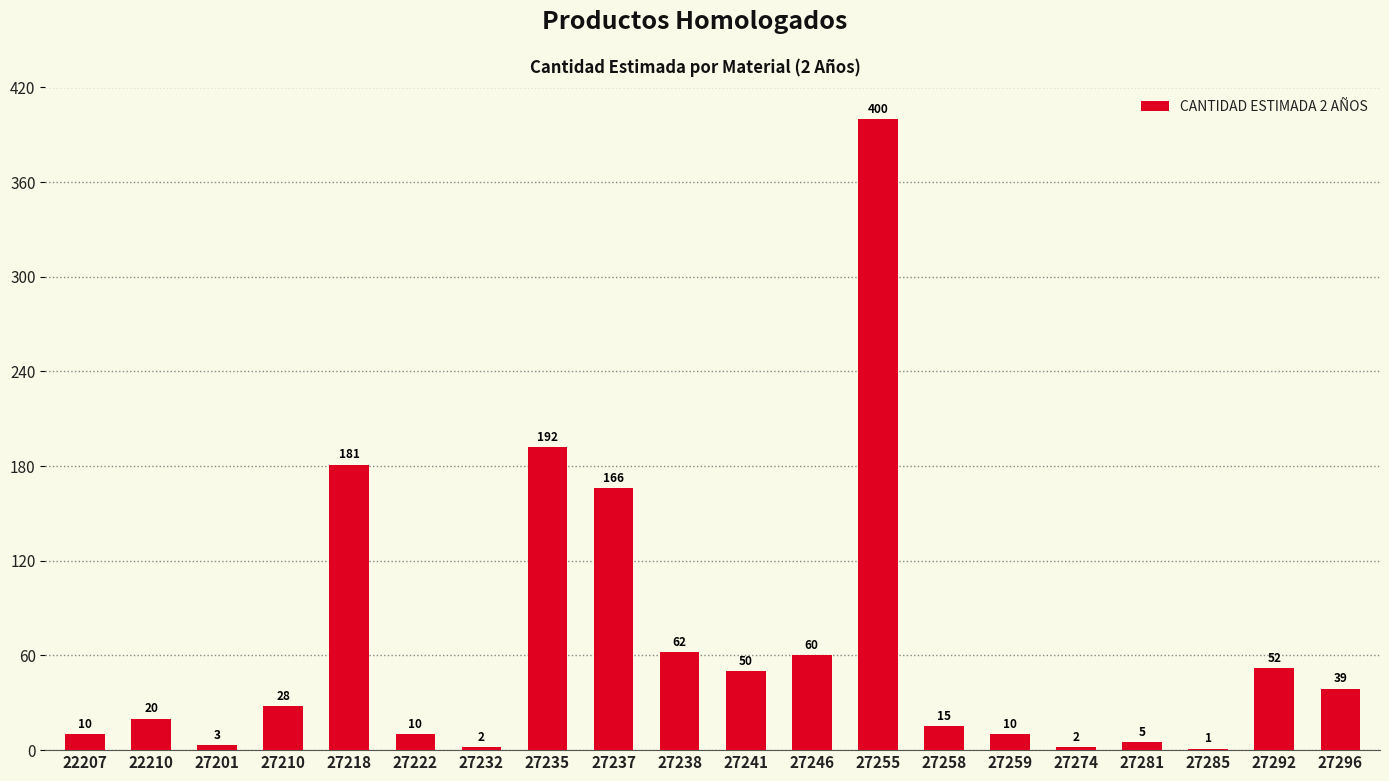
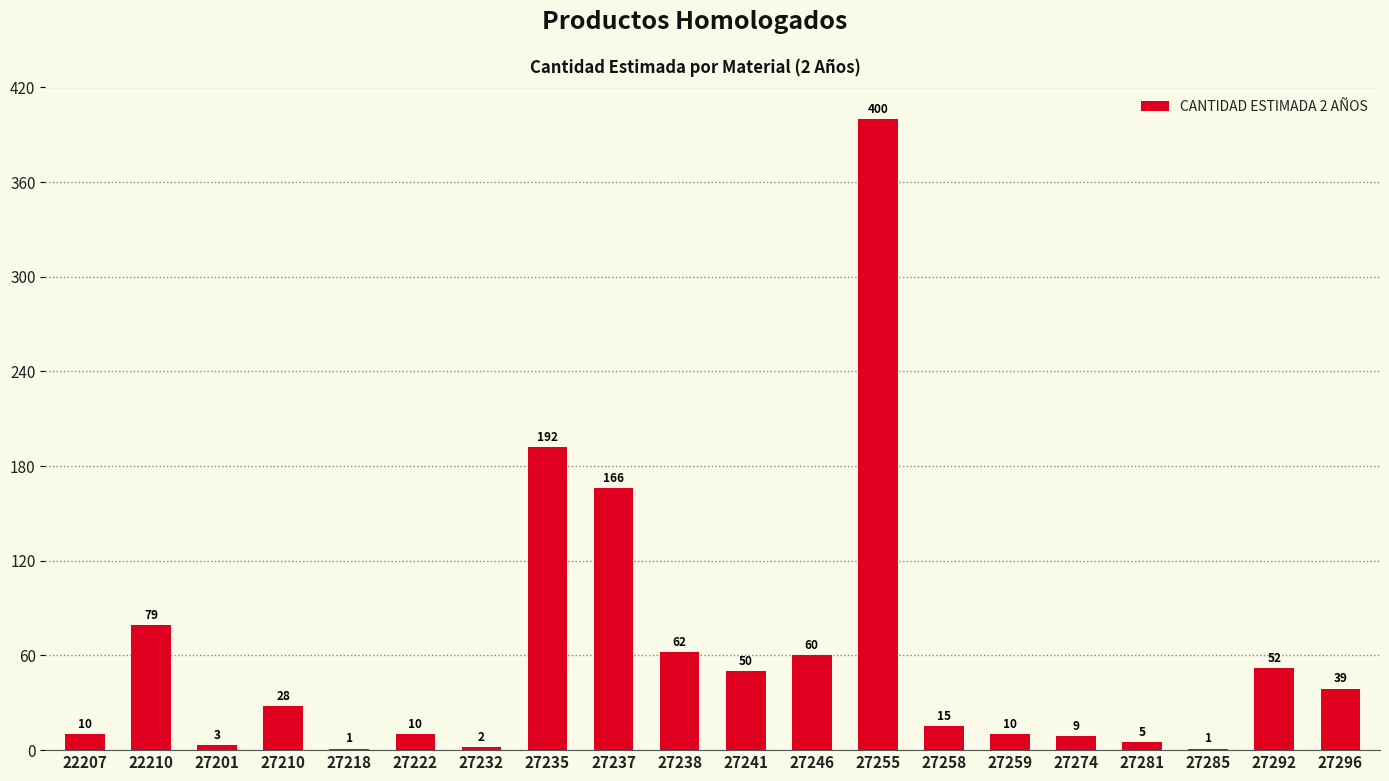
22210: 20 -> 79
27218: 181 -> 1
27274: 2 -> 9
